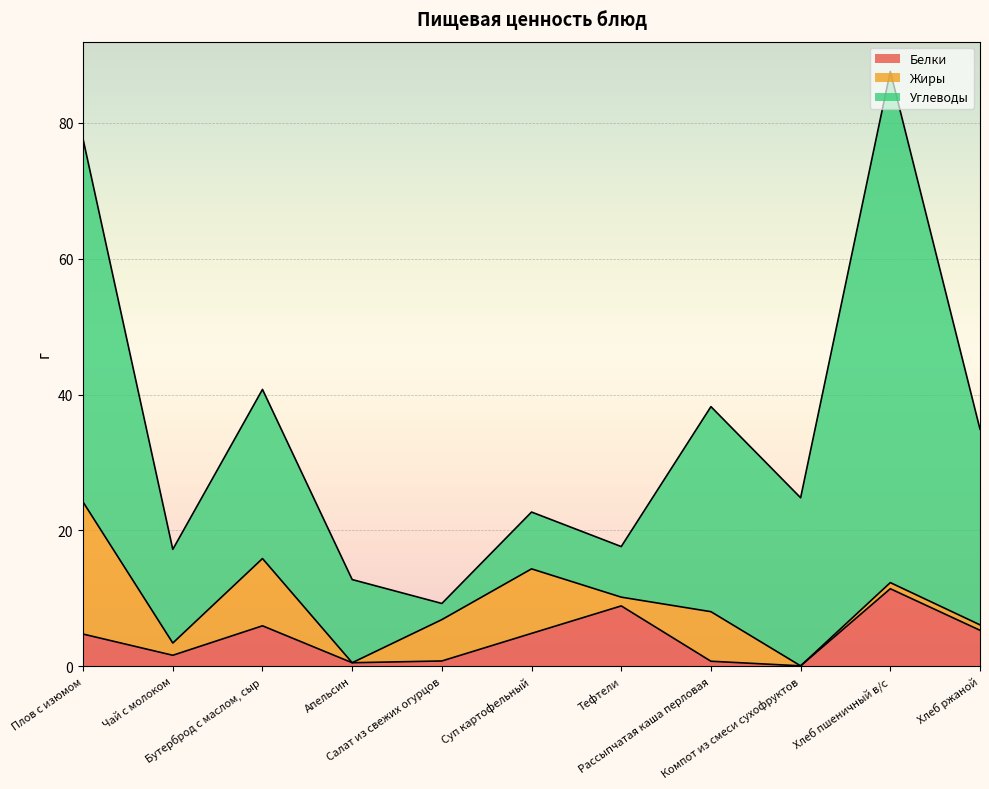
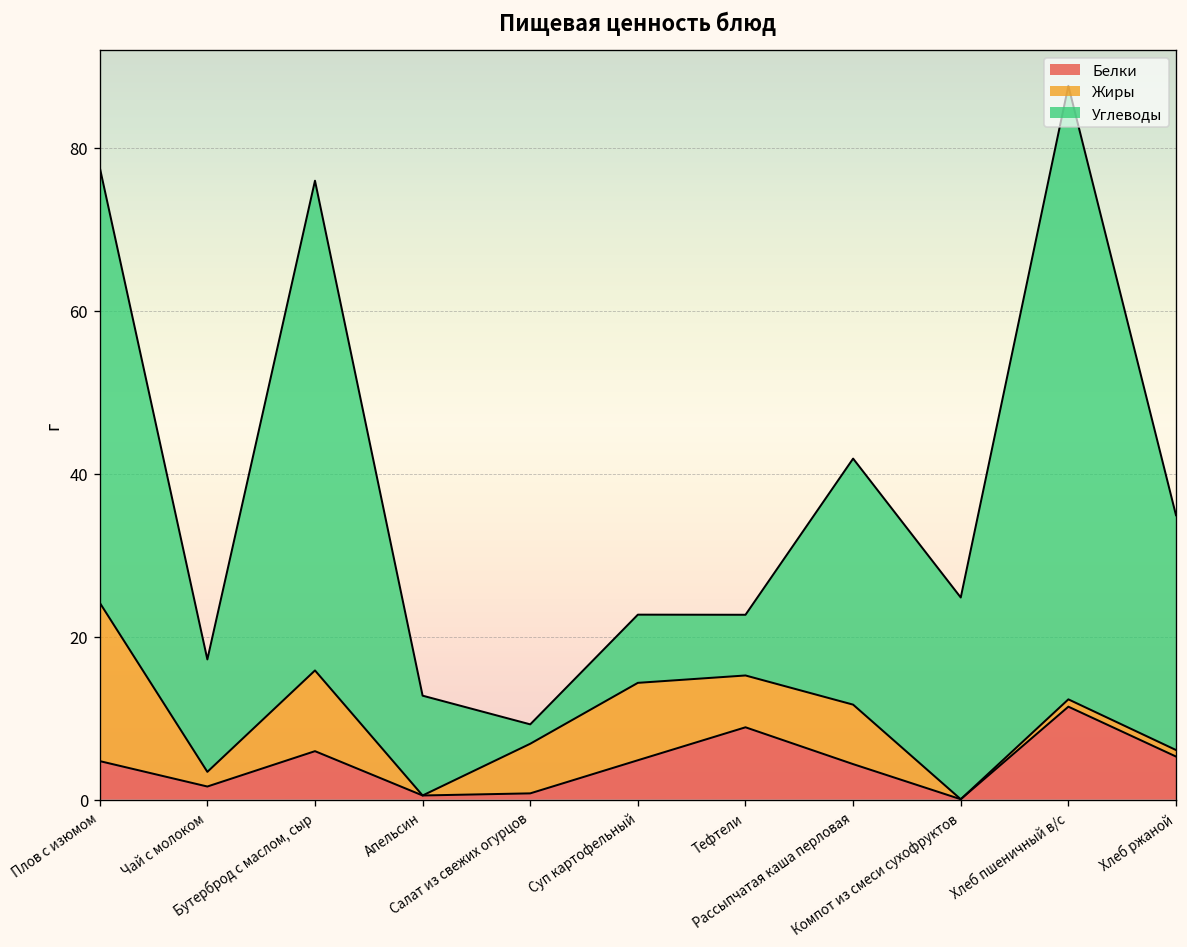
Углеводы, Бутерброд с маслом, сыр: 25 -> 60
Жиры, Тефтели: 1 -> 6
Белки, Рассыпчатая каша перловая: 1 -> 4
